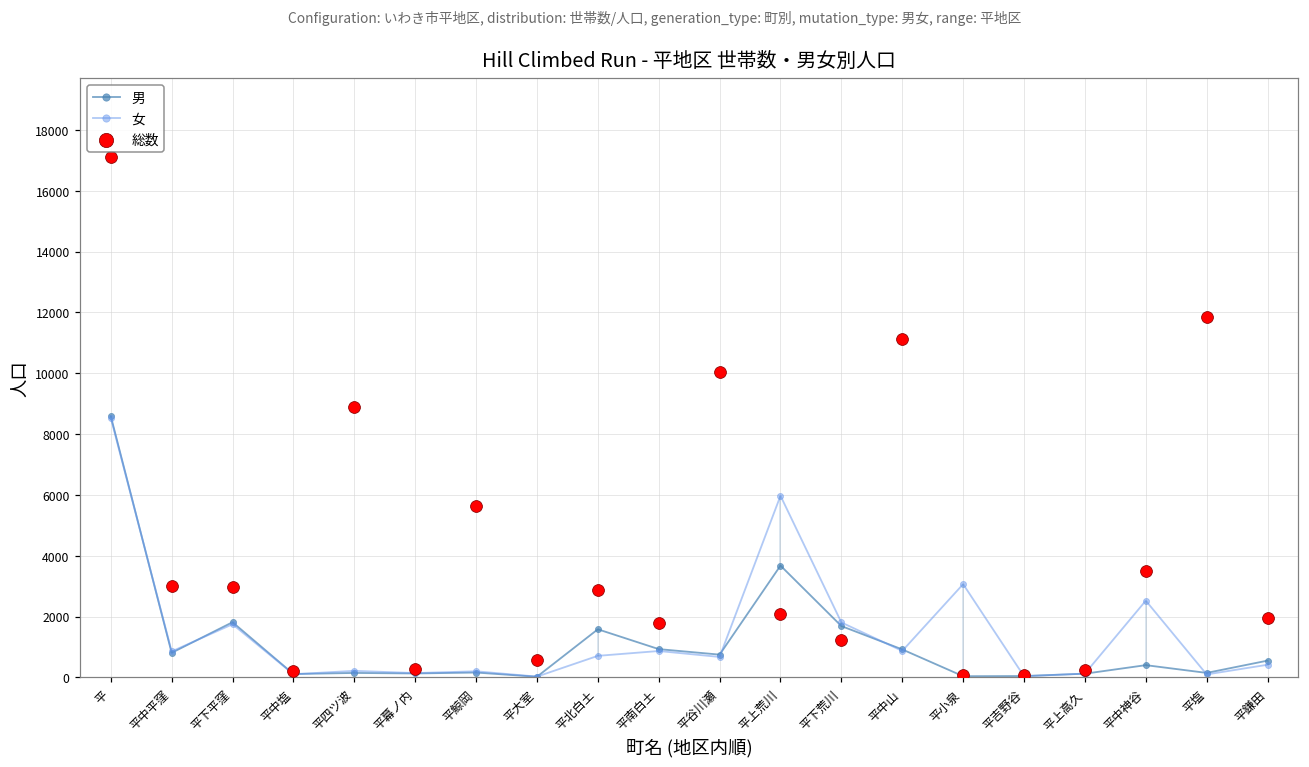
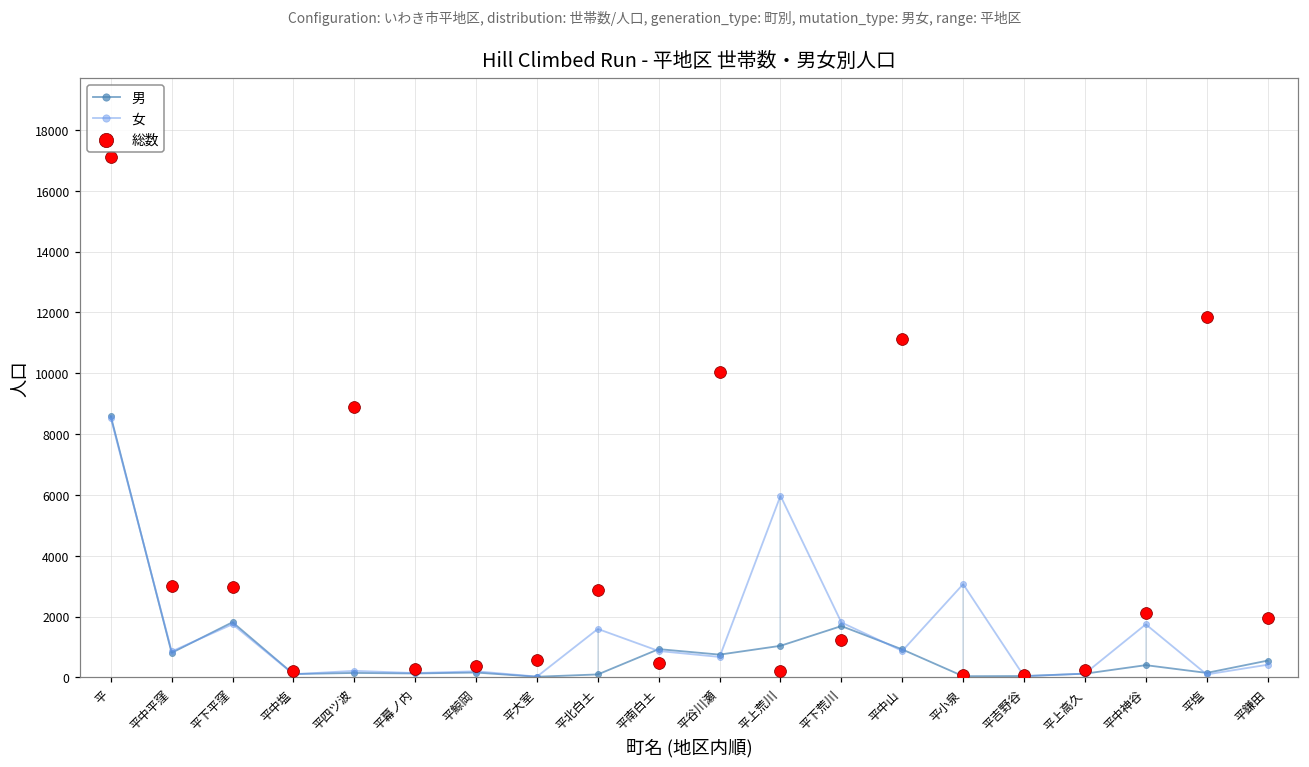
総数, 平鯨岡: 5600 -> 400
男, 平北白土: 1600 -> 100
女, 平北白土: 700 -> 1600
総数, 平南白土: 1800 -> 500
男, 平上荒川: 3700 -> 1000
総数, 平上荒川: 2100 -> 200
女, 平中神谷: 2500 -> 1700
総数, 平中神谷: 3500 -> 2100
